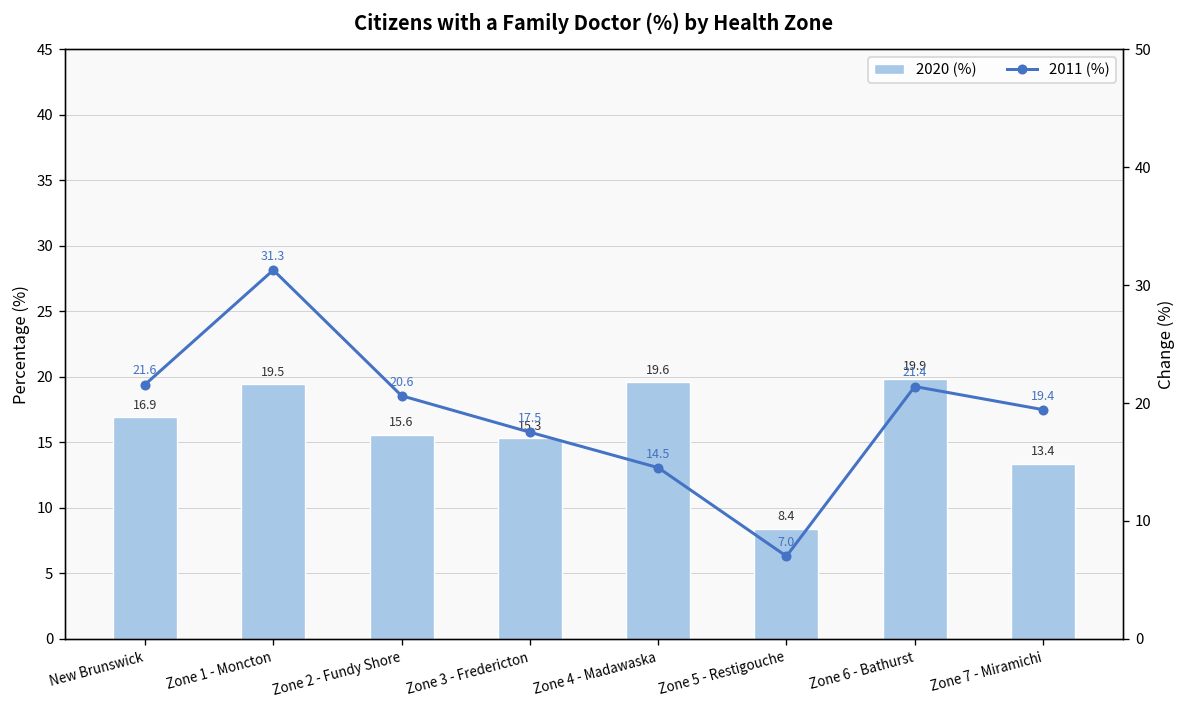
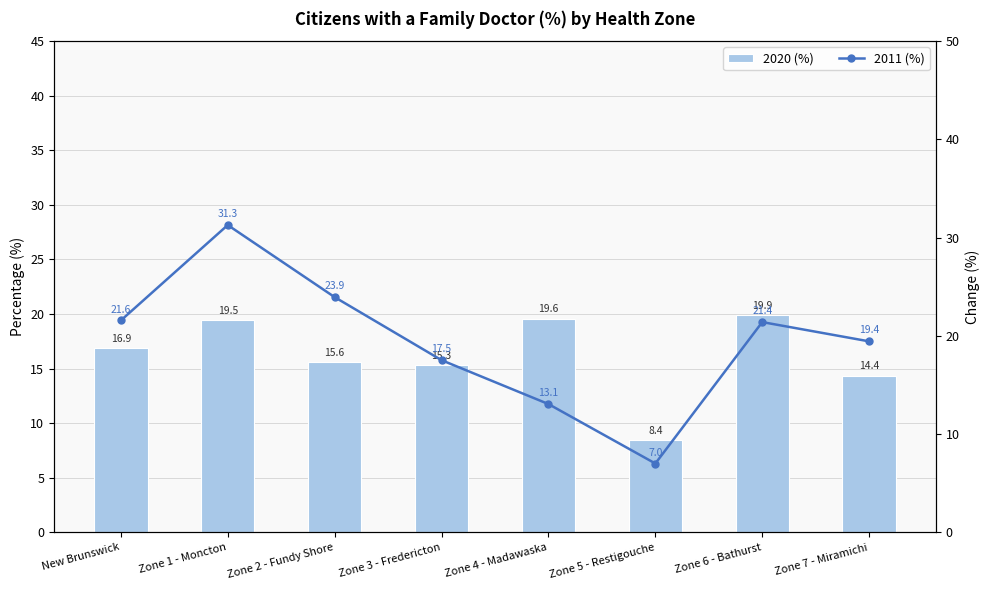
2020 (%), Zone 7 - Miramichi: 13.4 -> 14.4
2011 (%), Zone 2 - Fundy Shore: 20.6 -> 23.9
2011 (%), Zone 4 - Madawaska: 14.5 -> 13.1
